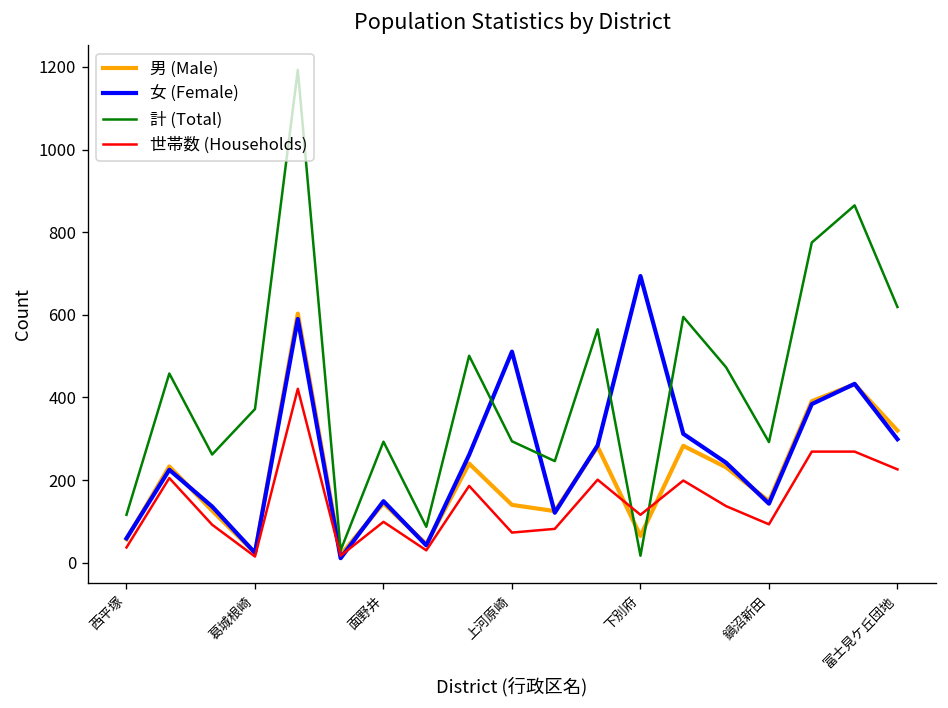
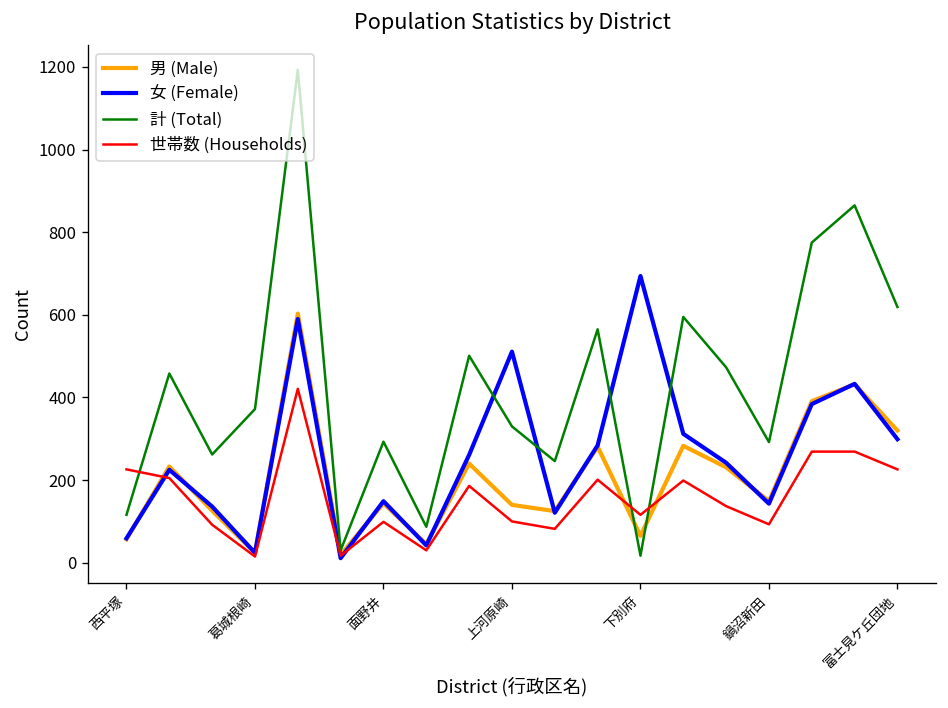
世帯数 (Households), 西平塚: 40 -> 230
計 (Total), 上河原崎: 290 -> 330
世帯数 (Households), 上河原崎: 70 -> 100
